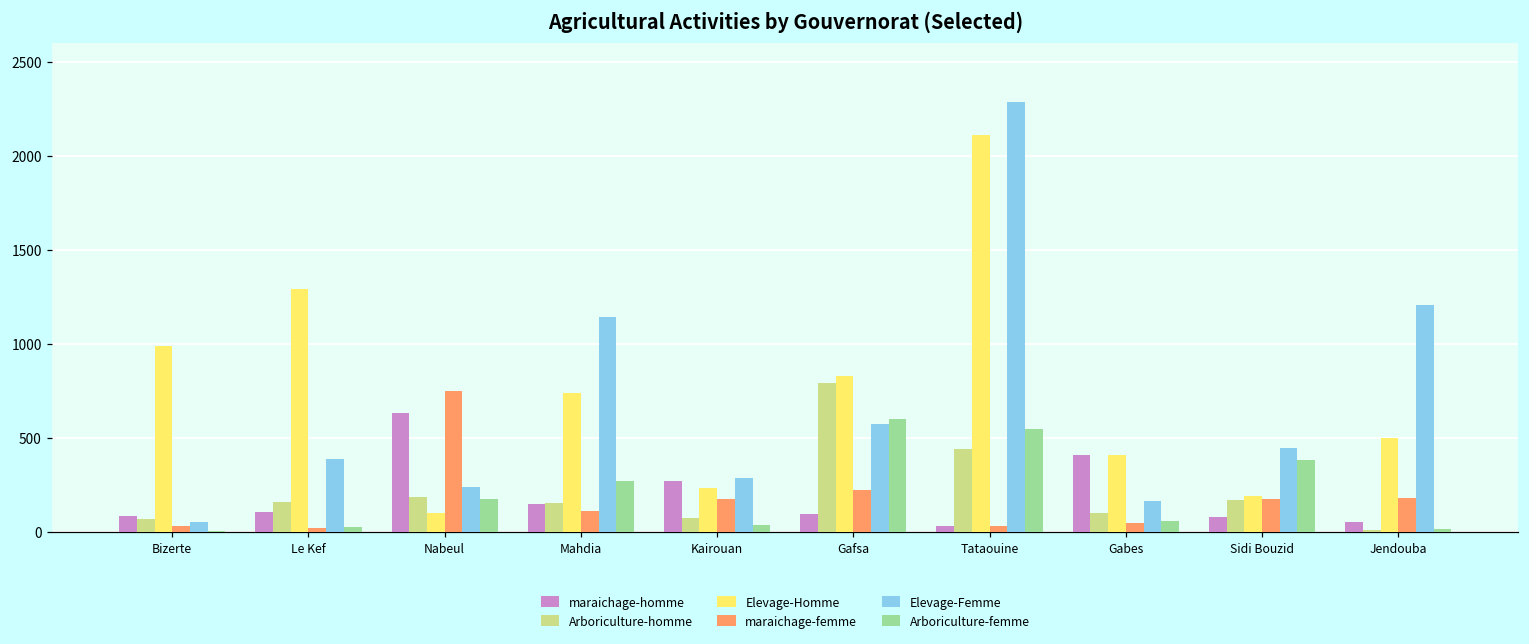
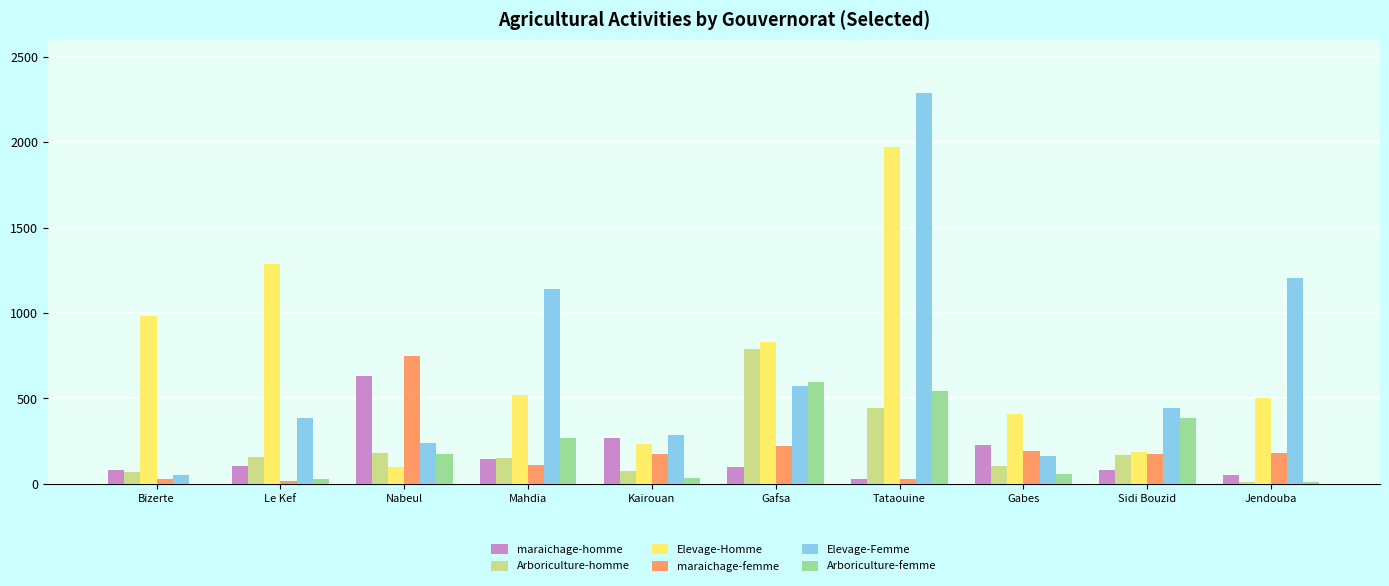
Elevage-Homme, Mahdia: 740 -> 520
Elevage-Homme, Tataouine: 2110 -> 1970
maraichage-homme, Gabes: 410 -> 230
maraichage-femme, Gabes: 50 -> 190
